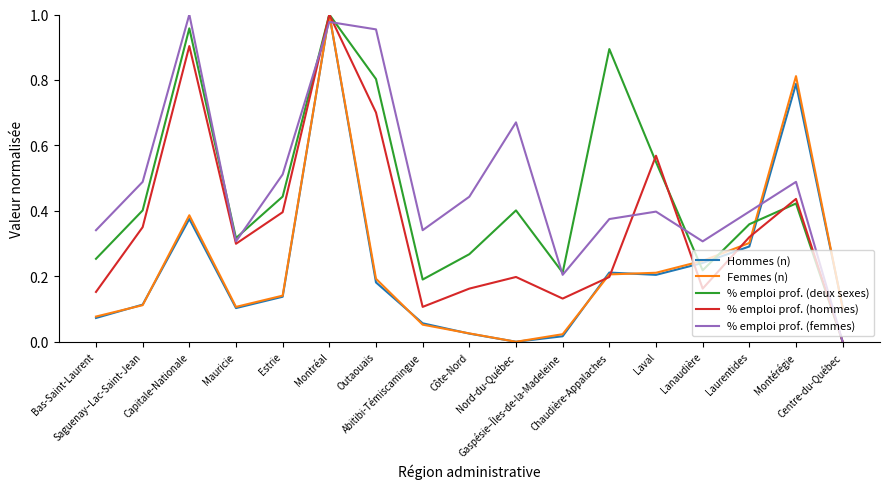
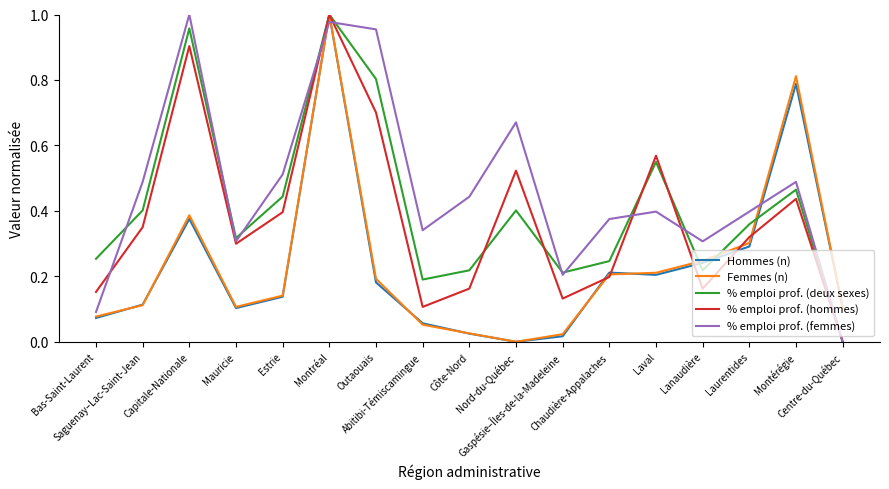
% emploi prof. (femmes), Bas-Saint-Laurent: 0.34 -> 0.09
% emploi prof. (deux sexes), Côte-Nord: 0.27 -> 0.22
% emploi prof. (hommes), Nord-du-Québec: 0.20 -> 0.52
% emploi prof. (deux sexes), Chaudière-Appalaches: 0.89 -> 0.25
% emploi prof. (deux sexes), Montérégie: 0.42 -> 0.46
